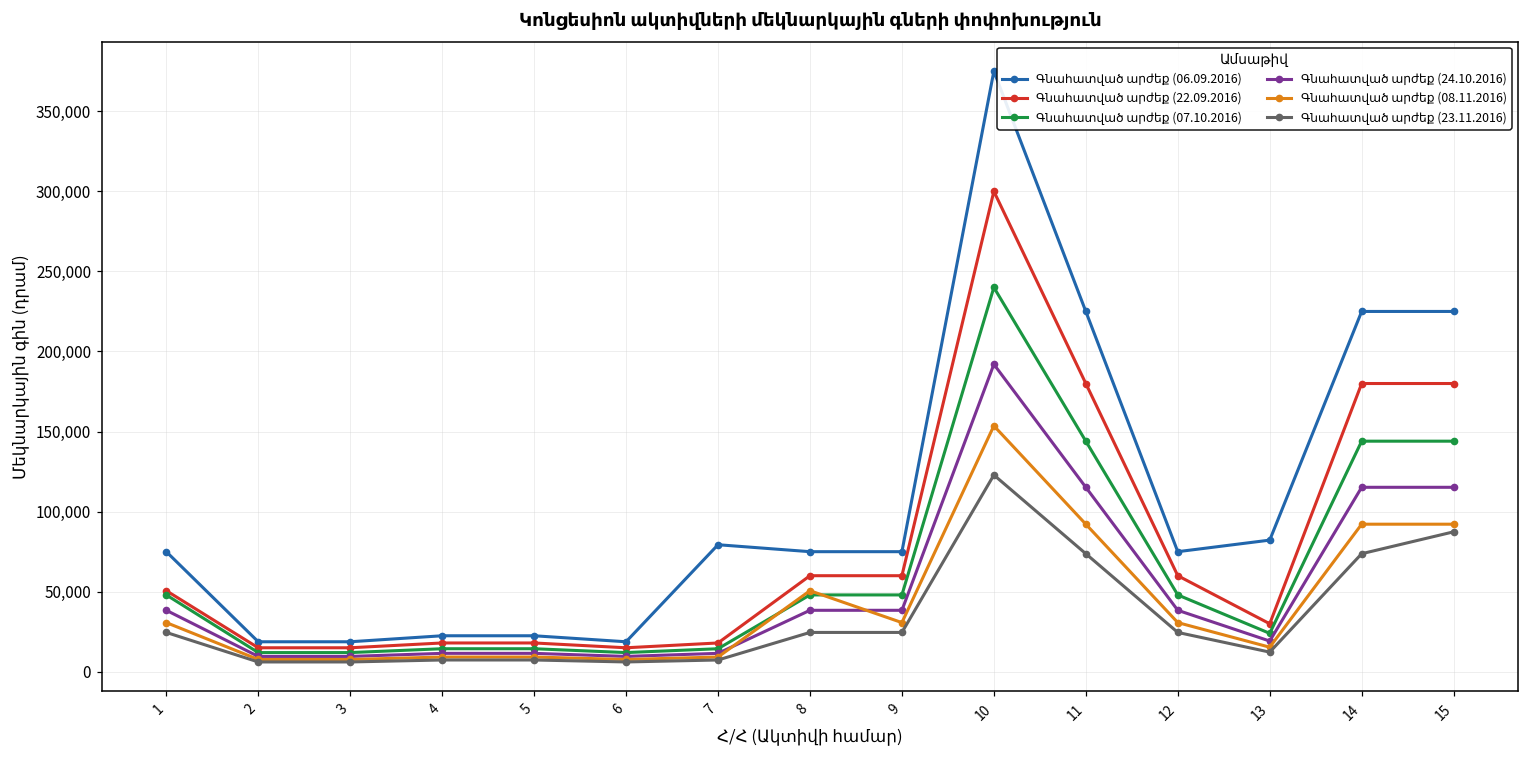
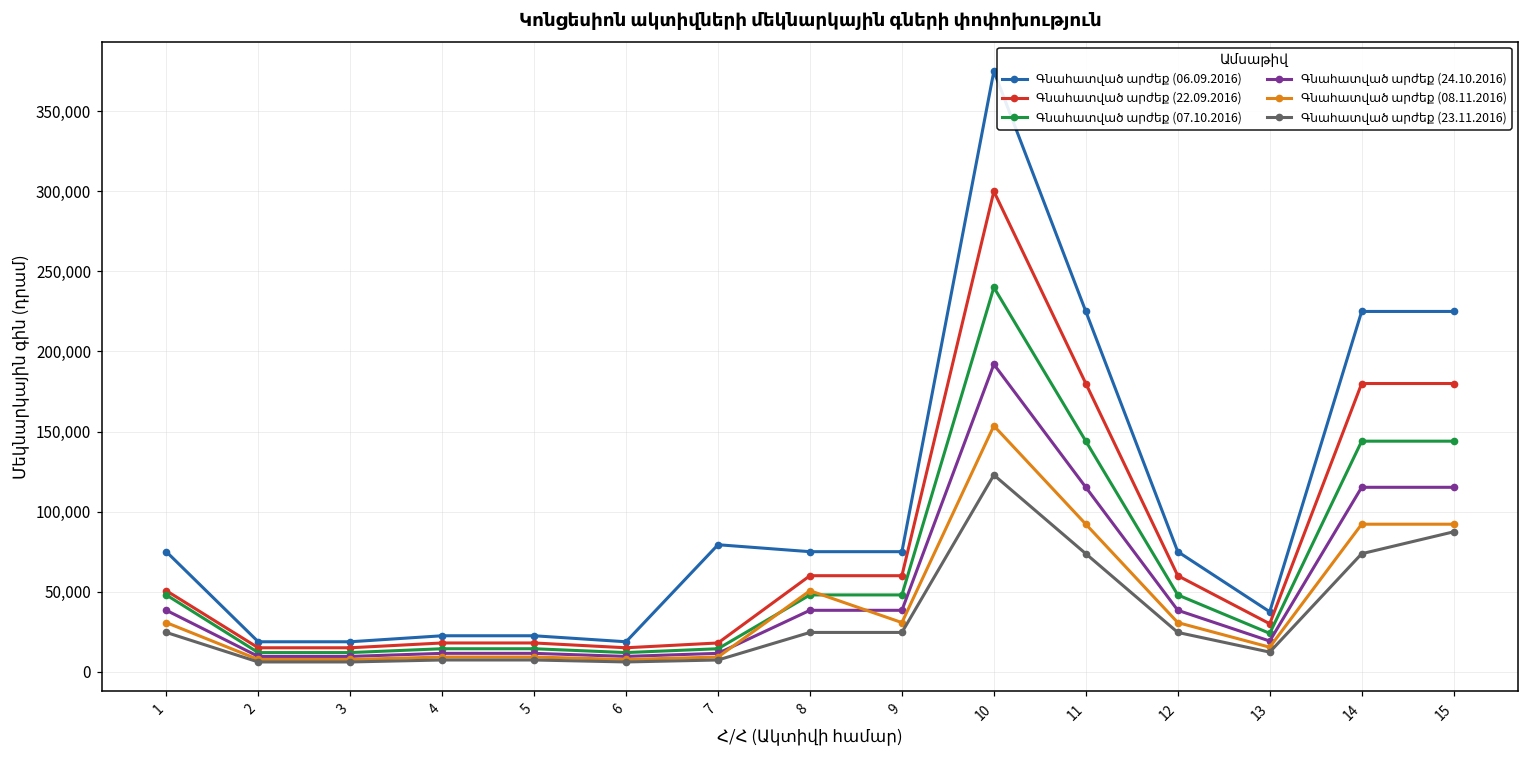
Գնահատված արժեք (06.09.2016), 13: 82,000 -> 38,000
